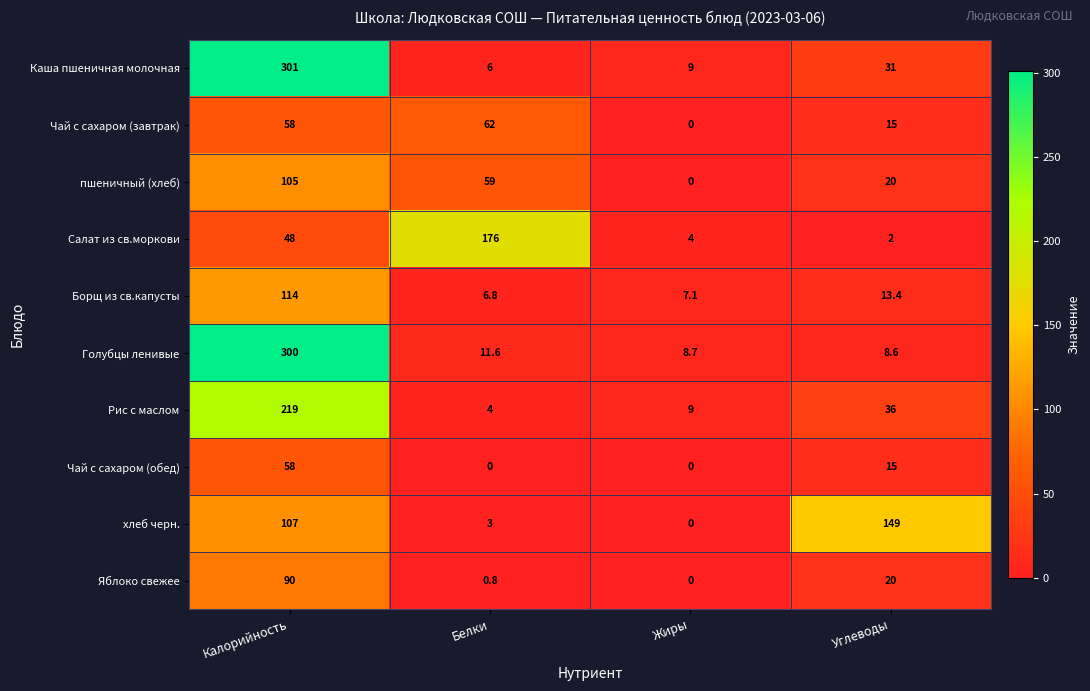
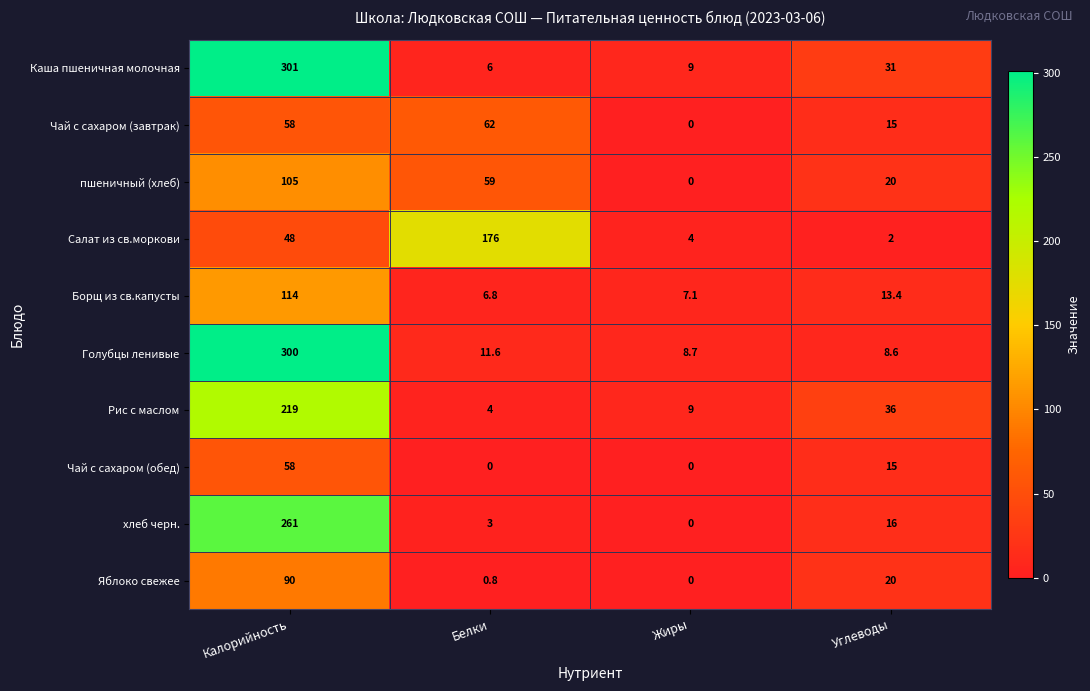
хлеб черн., Калорийность: 107 -> 261
хлеб черн., Углеводы: 149 -> 16
